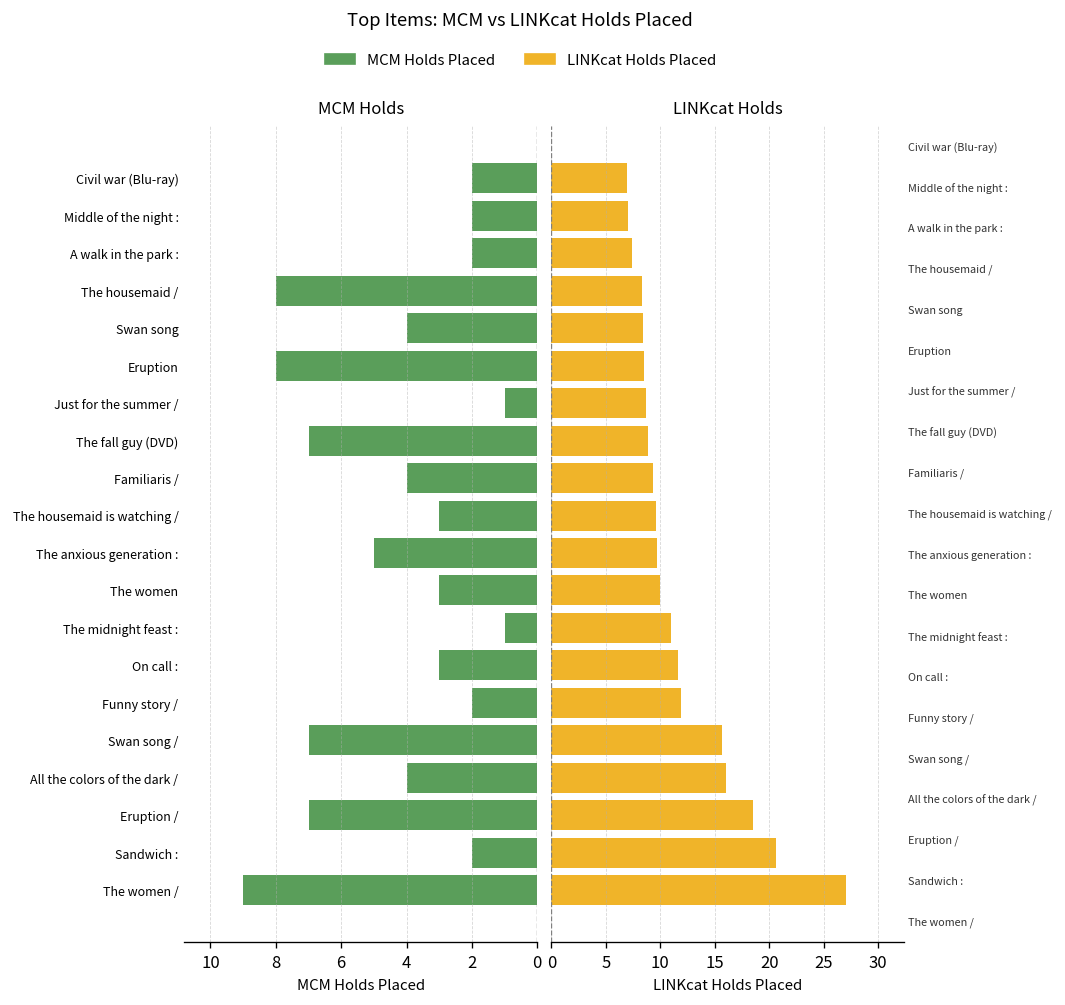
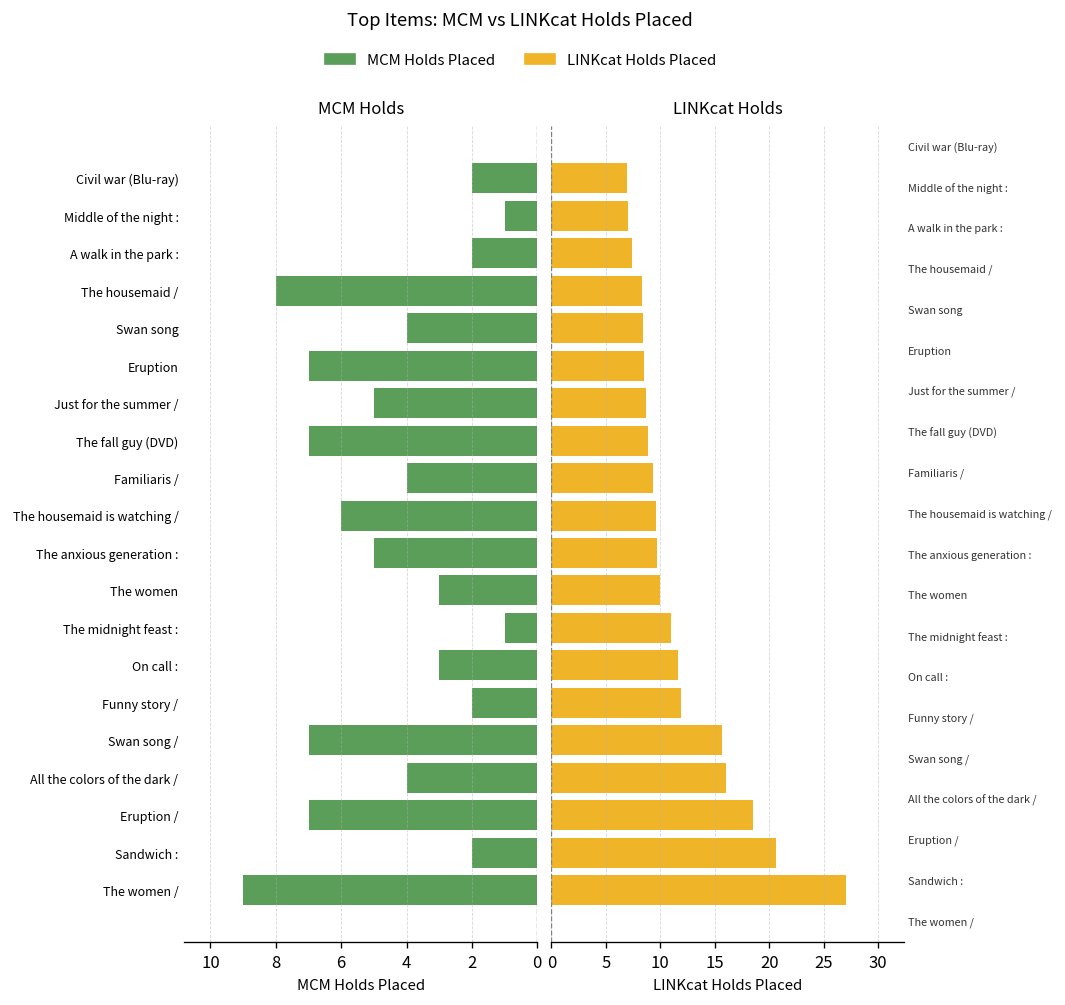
MCM Holds, Middle of the night :: 2 -> 1
MCM Holds, Eruption: 8 -> 7
MCM Holds, Just for the summer /: 1 -> 5
MCM Holds, The housemaid is watching /: 3 -> 6
